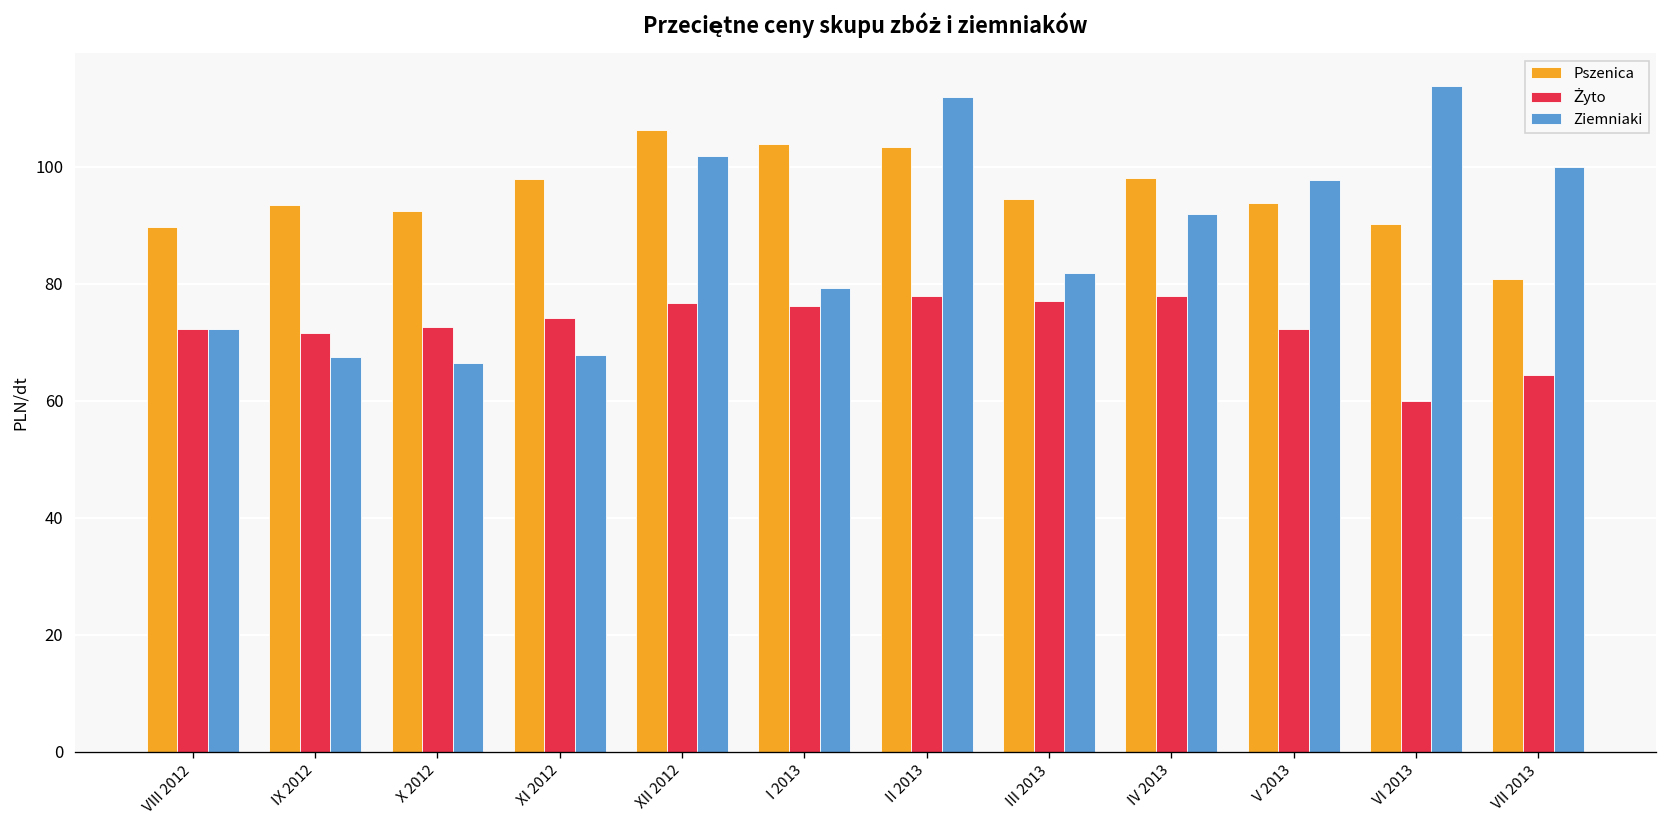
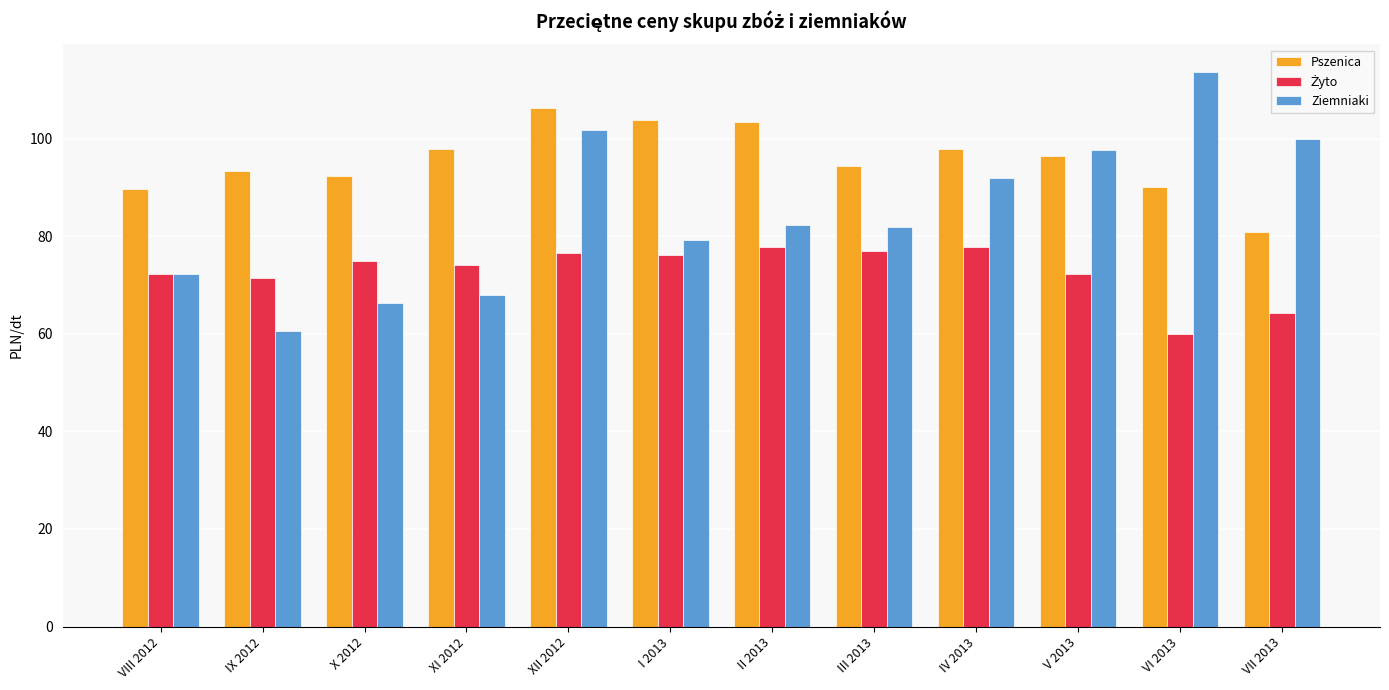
Ziemniaki, IX 2012: 68 -> 61
Żyto, X 2012: 73 -> 75
Ziemniaki, II 2013: 112 -> 82
Pszenica, V 2013: 94 -> 96
